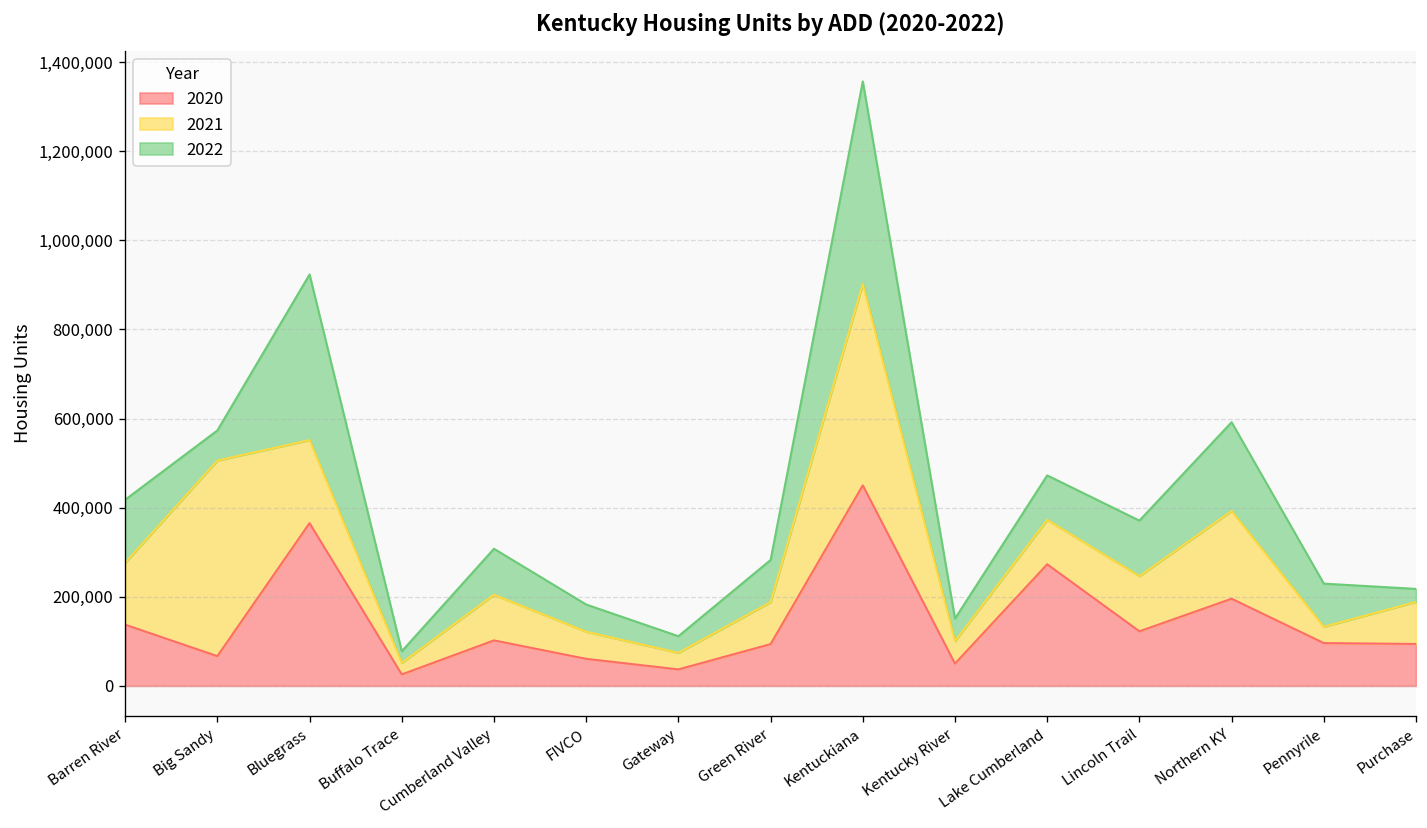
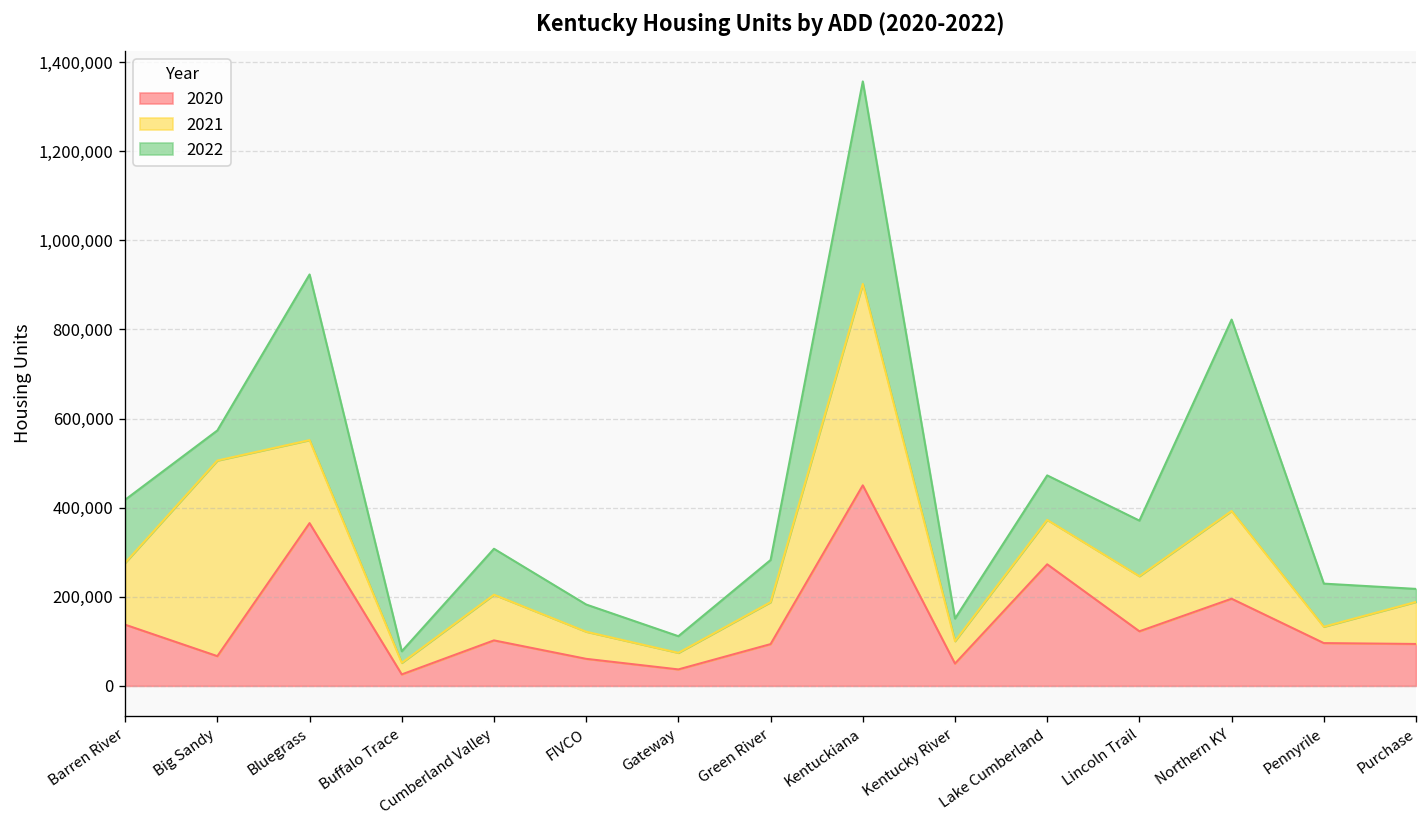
2022, Northern KY: 200,000 -> 430,000
